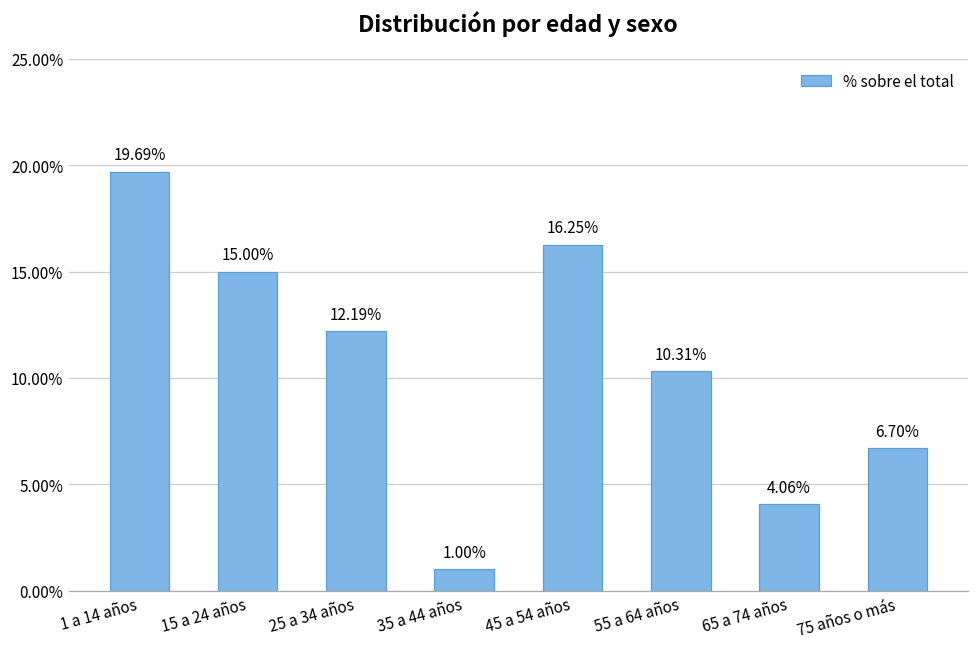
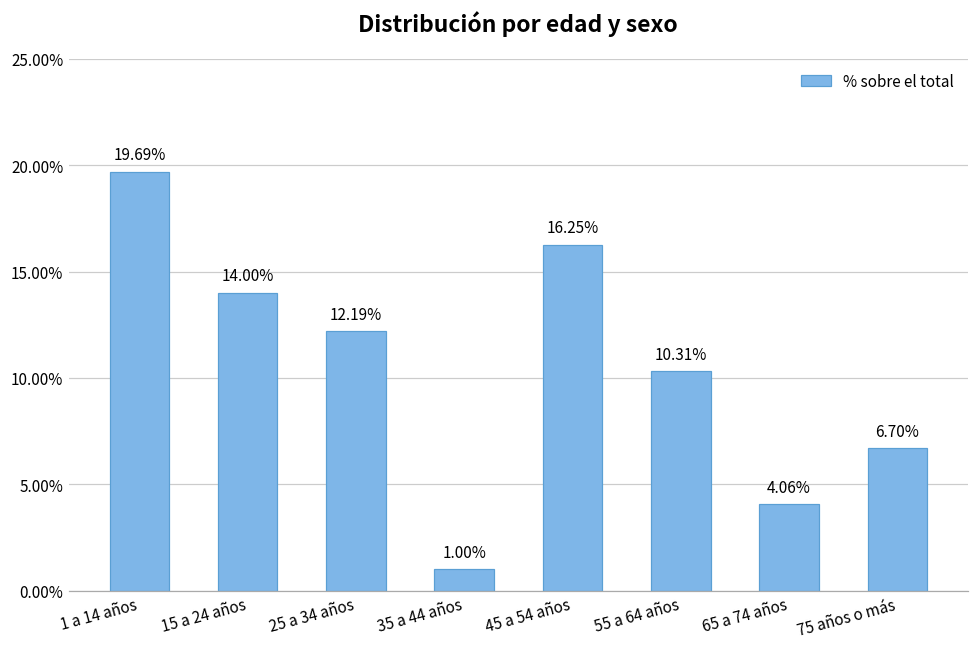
15 a 24 años: 15.00% -> 14.00%
